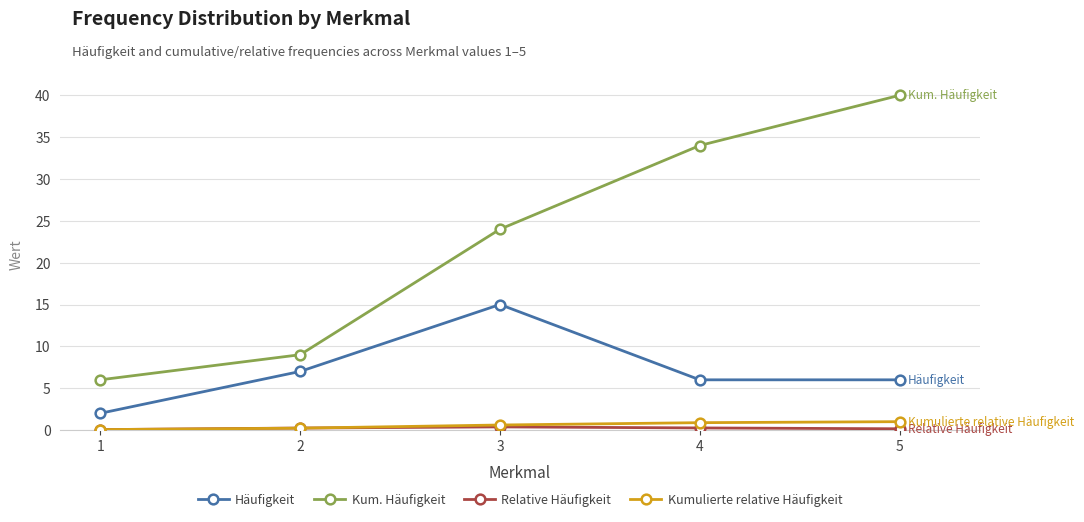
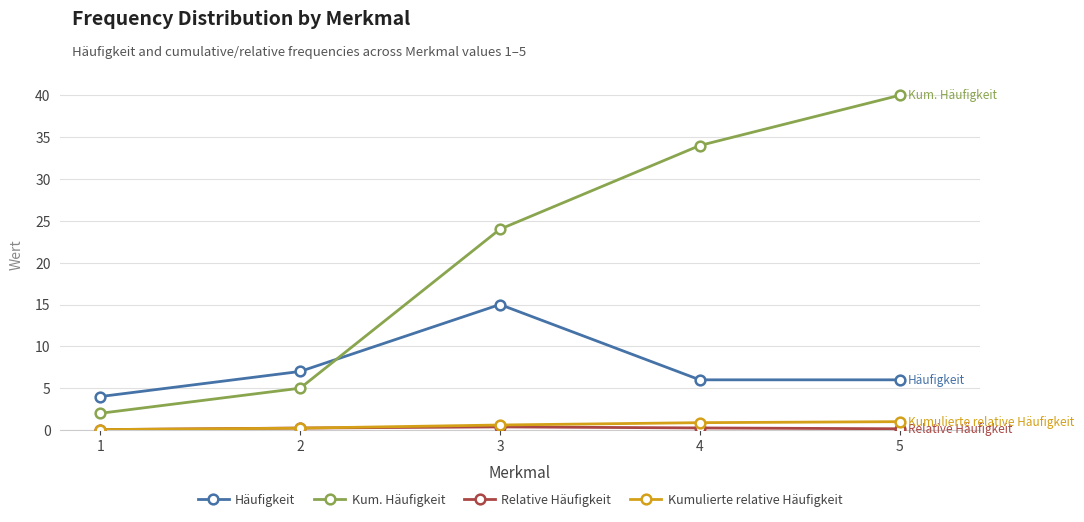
Häufigkeit, 1: 2 -> 4
Kum. Häufigkeit, 1: 6 -> 2
Kum. Häufigkeit, 2: 9 -> 5
